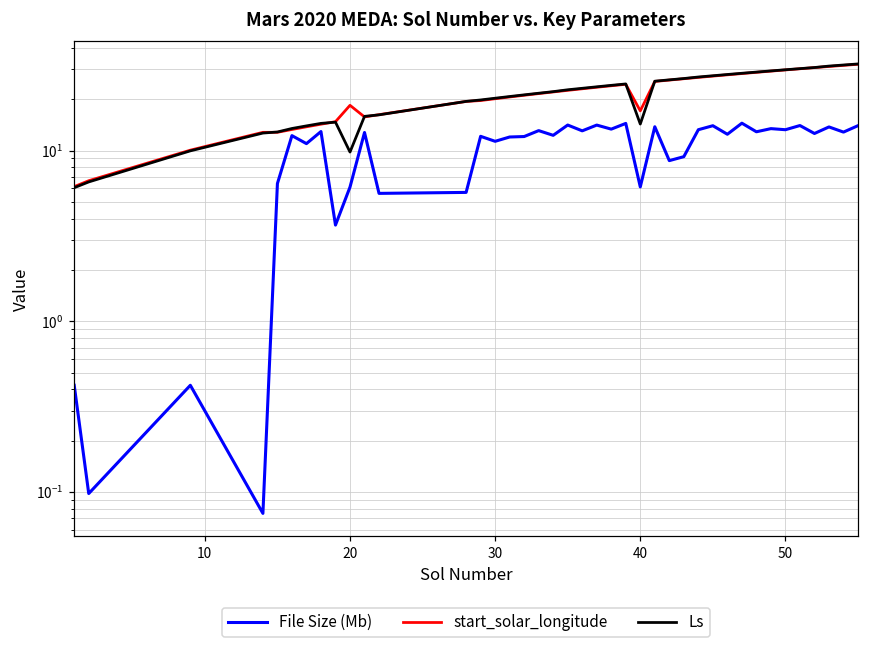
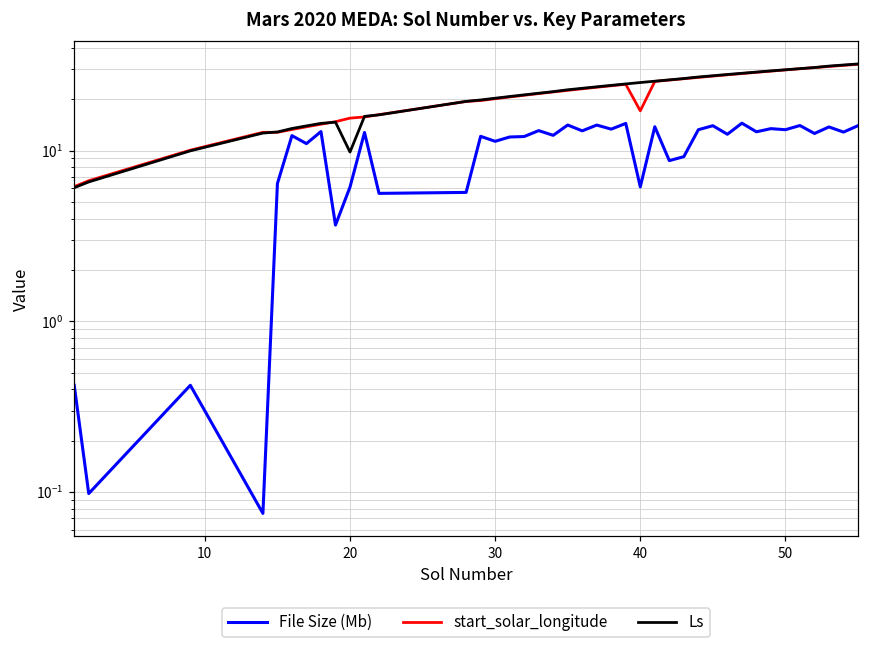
start_solar_longitude, 20: 18 -> 15
Ls, 40: 14 -> 25
